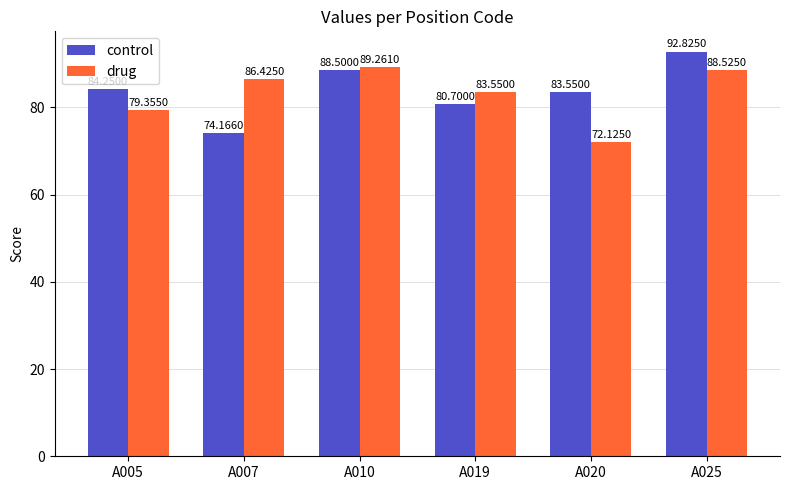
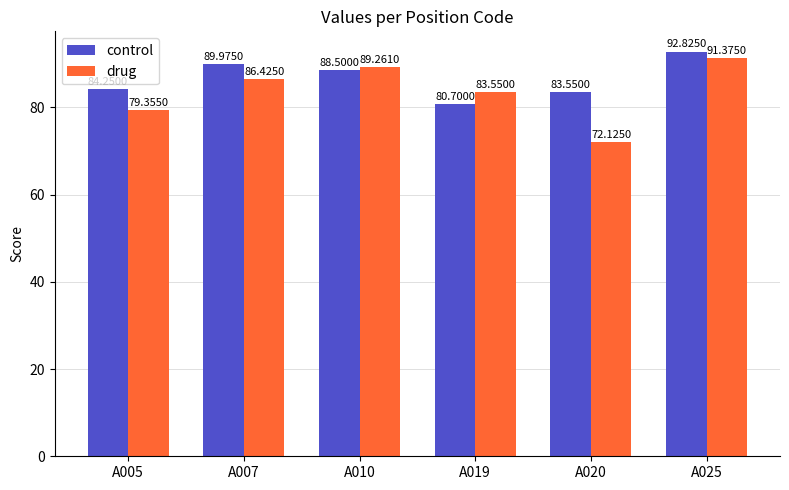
control, A007: 74.1660 -> 89.9750
drug, A025: 88.5250 -> 91.3750
